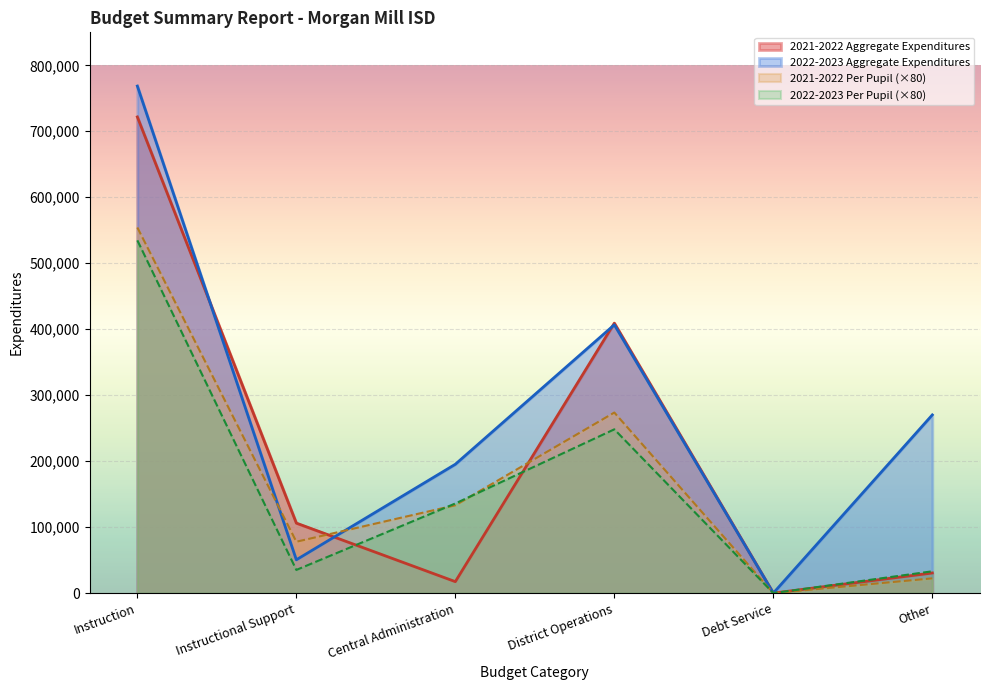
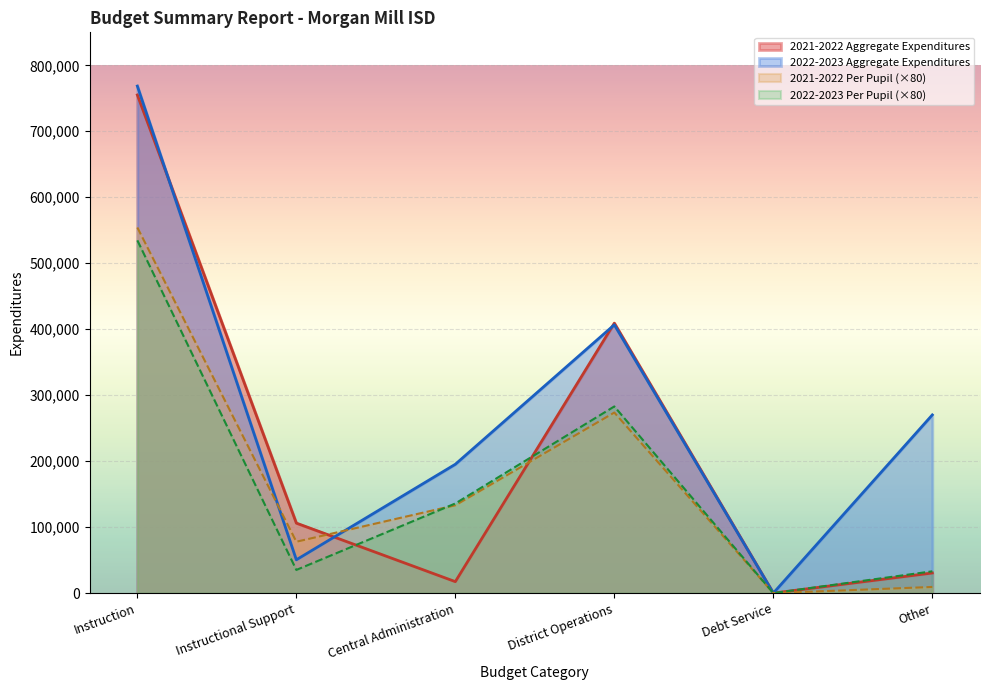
2021-2022 Aggregate Expenditures, Instruction: 720,000 -> 760,000
2022-2023 Per Pupil (×80), District Operations: 250,000 -> 280,000
2021-2022 Per Pupil (×80), Other: 20,000 -> 10,000
